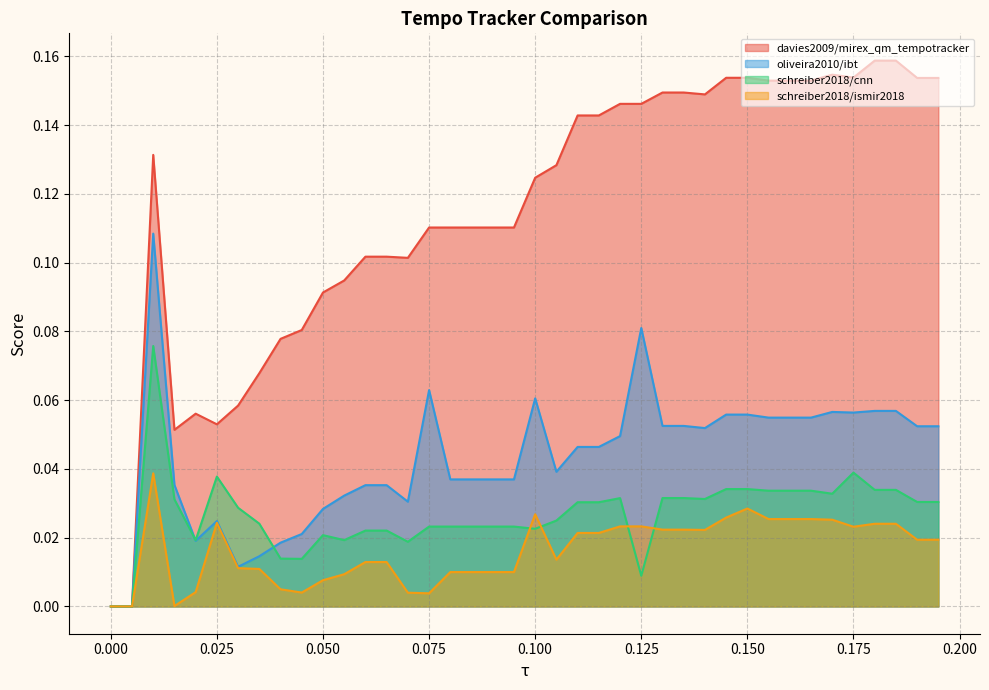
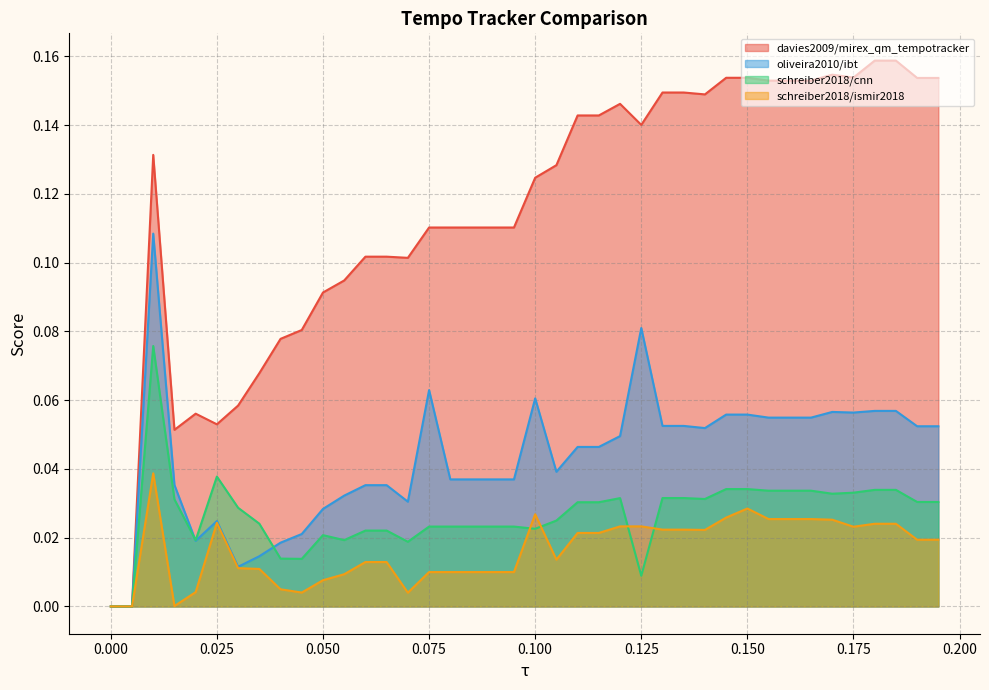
schreiber2018/ismir2018, 0.075: 0.004 -> 0.010
davies2009/mirex_qm_tempotracker, 0.125: 0.146 -> 0.140
schreiber2018/cnn, 0.175: 0.039 -> 0.033
